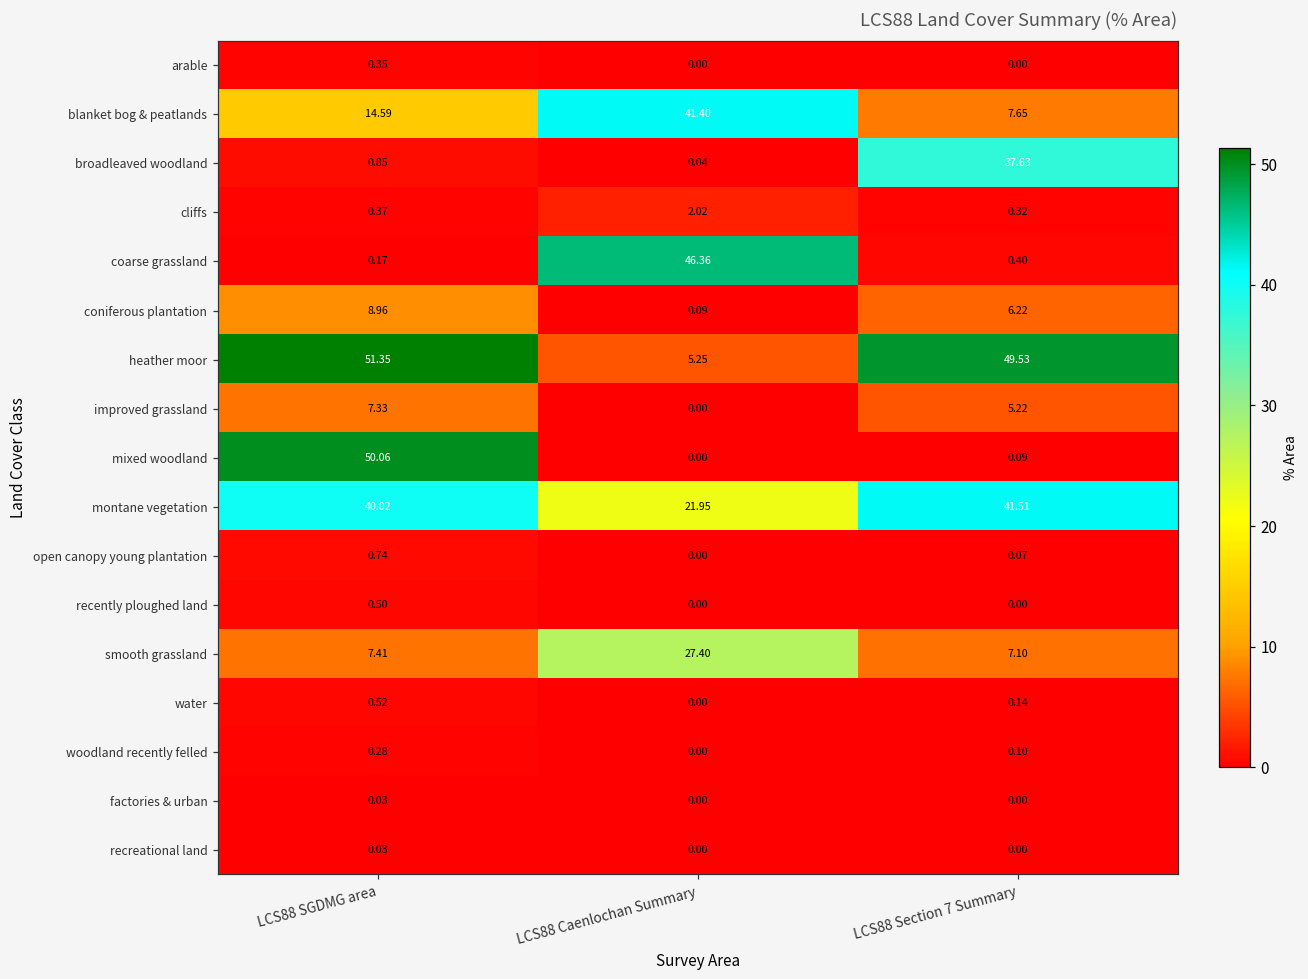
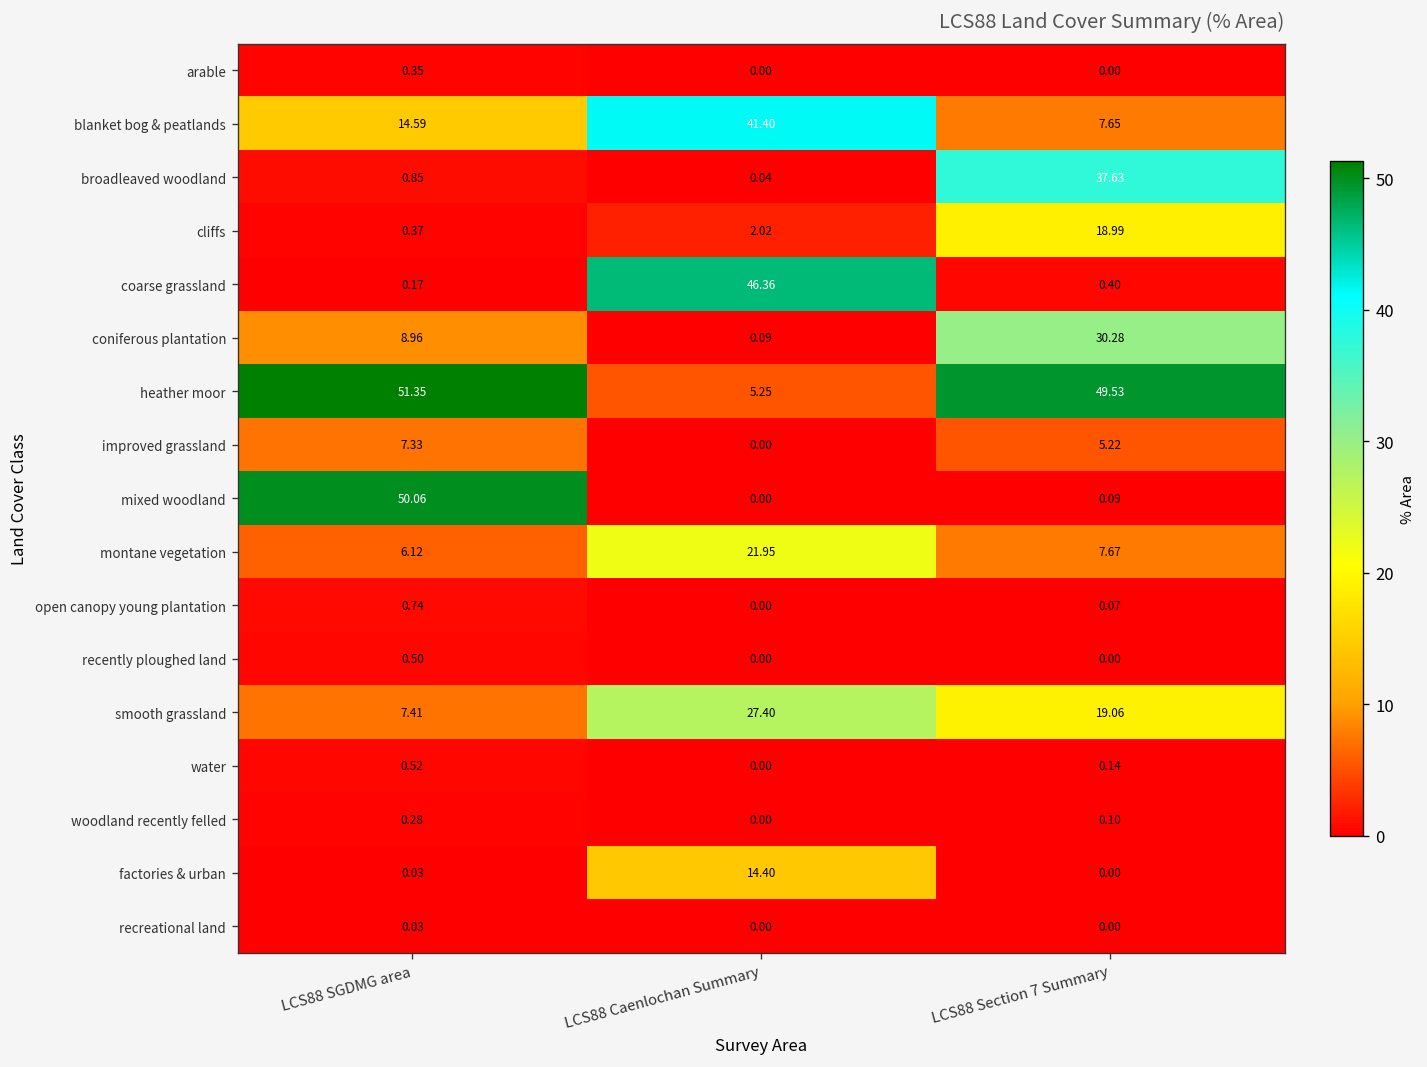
cliffs, LCS88 Section 7 Summary: 0.32 -> 18.99
coniferous plantation, LCS88 Section 7 Summary: 6.22 -> 30.28
montane vegetation, LCS88 SGDMG area: 40.02 -> 6.12
montane vegetation, LCS88 Section 7 Summary: 41.51 -> 7.67
smooth grassland, LCS88 Section 7 Summary: 7.10 -> 19.06
factories & urban, LCS88 Caenlochan Summary: 0.00 -> 14.40
